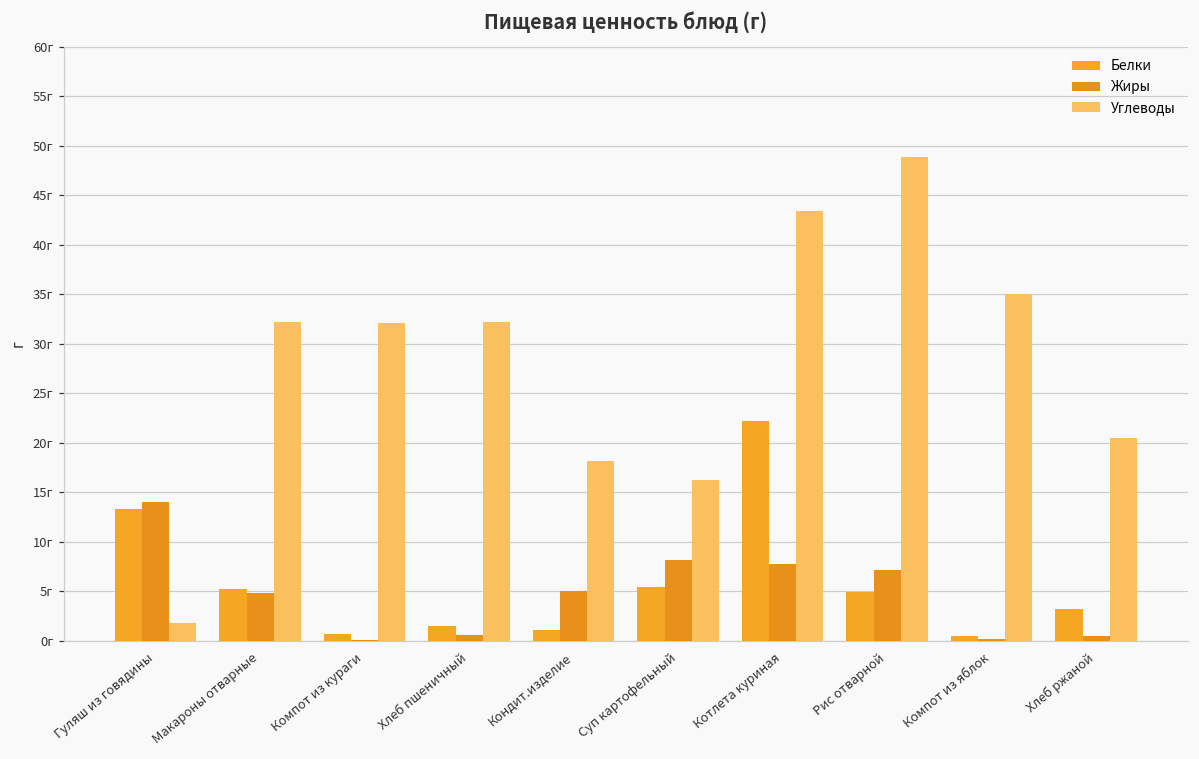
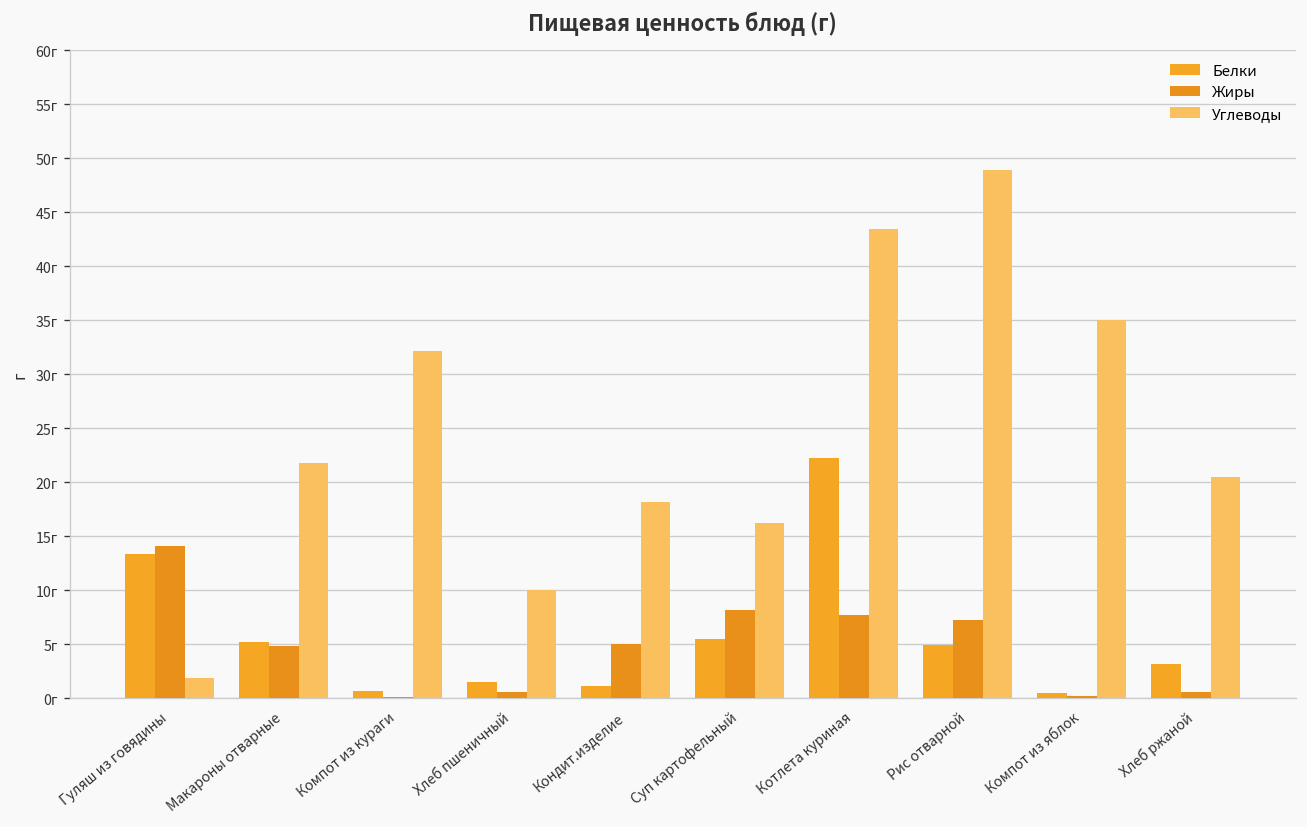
Углеводы, Макароны отварные: 32г -> 22г
Углеводы, Хлеб пшеничный: 32г -> 10г
